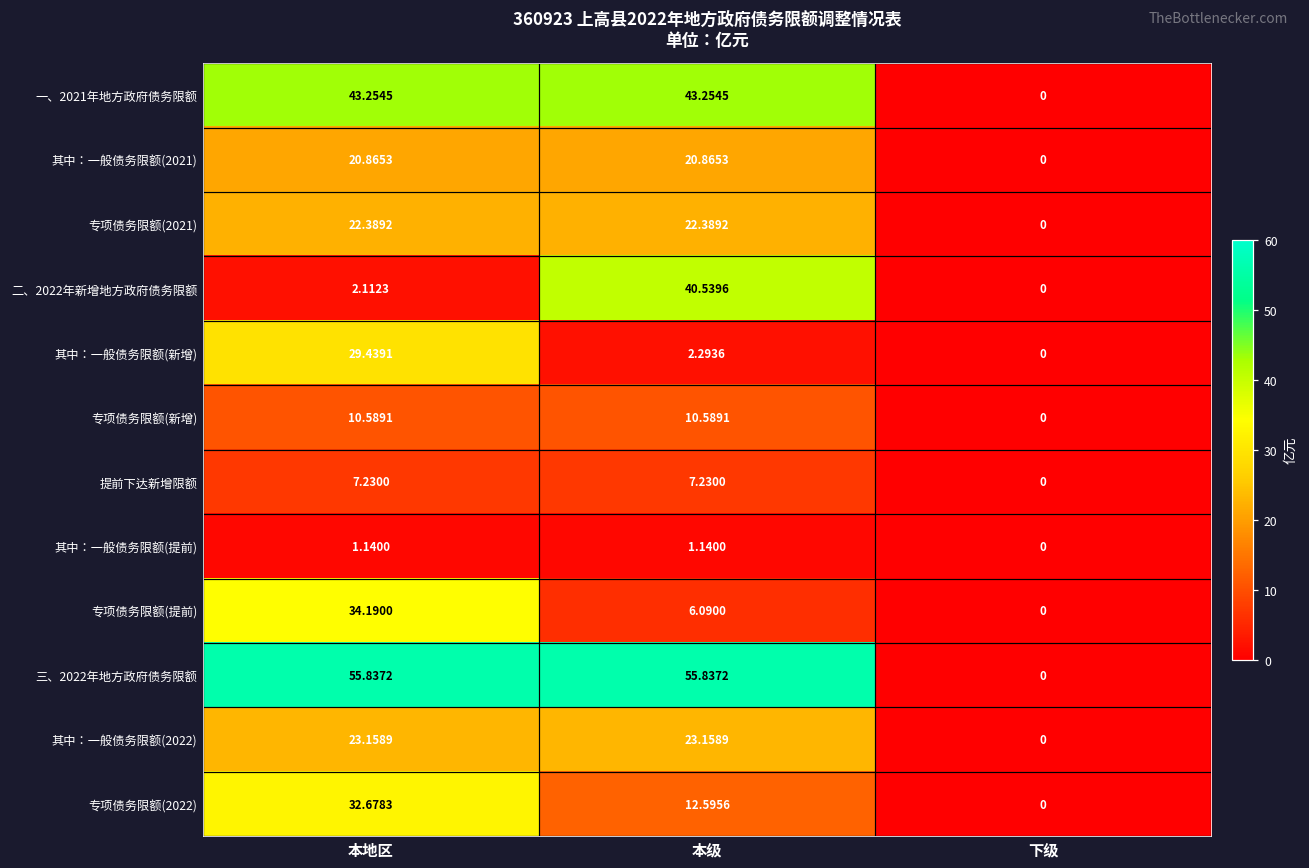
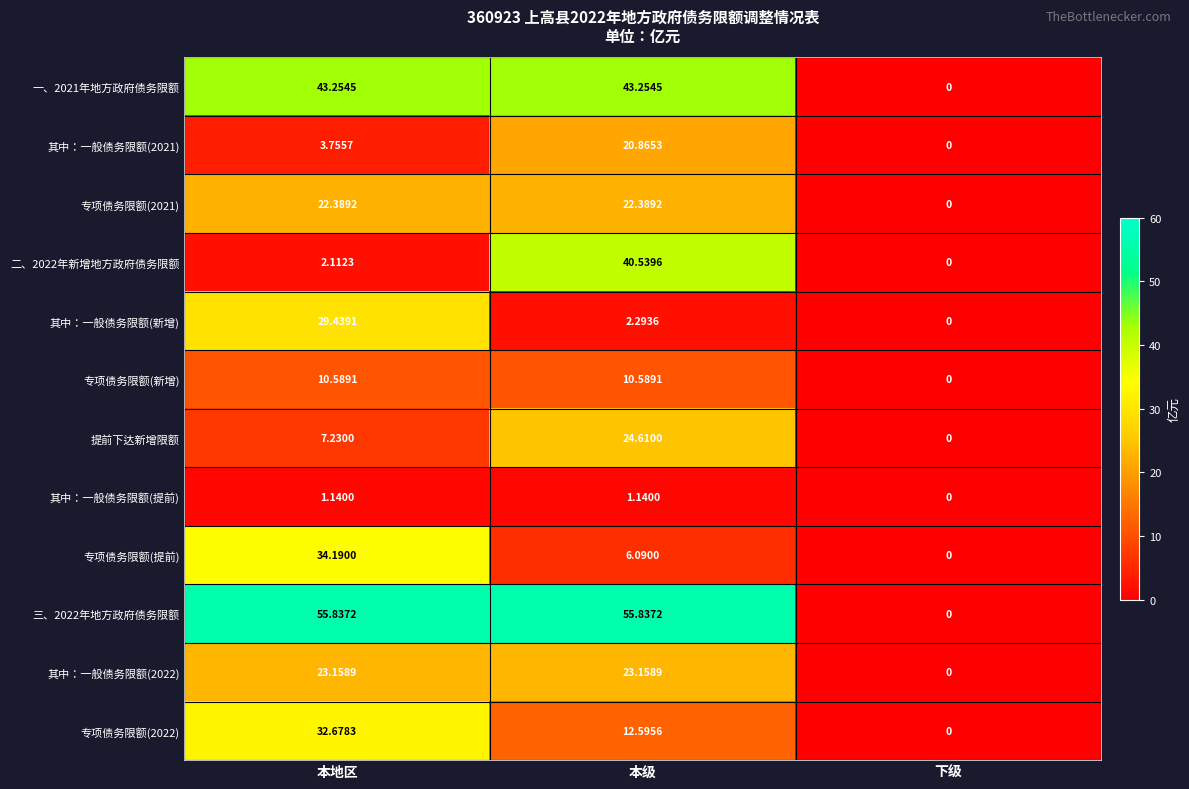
其中：一般债务限额(2021), 本地区: 20.8653 -> 3.7557
提前下达新增限额, 本级: 7.2300 -> 24.6100
